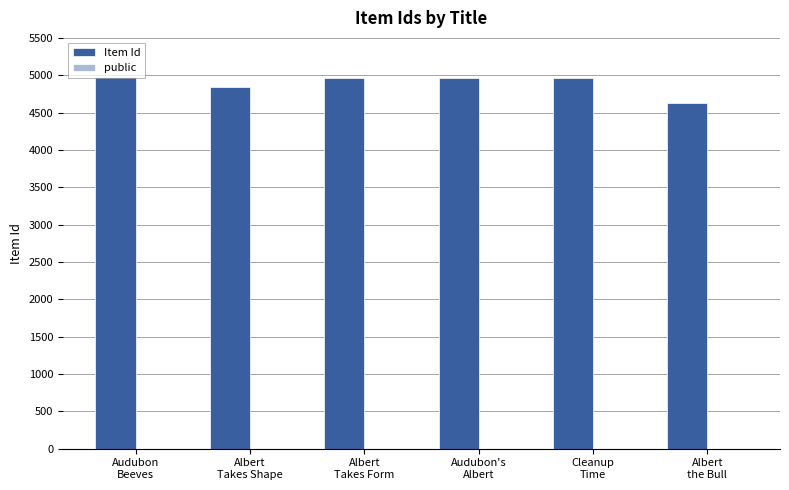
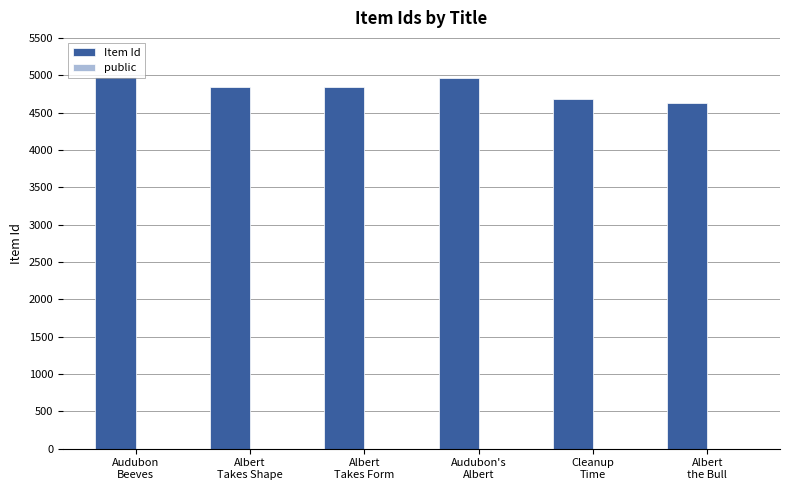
Item Id, Albert Takes Form: 5000 -> 4800
Item Id, Cleanup Time: 5000 -> 4700
